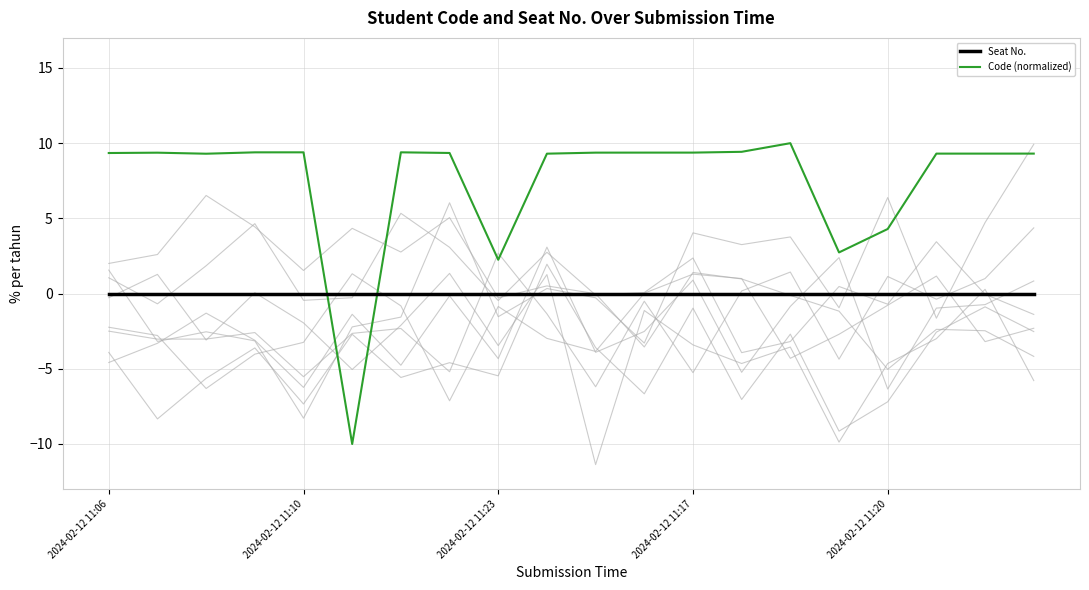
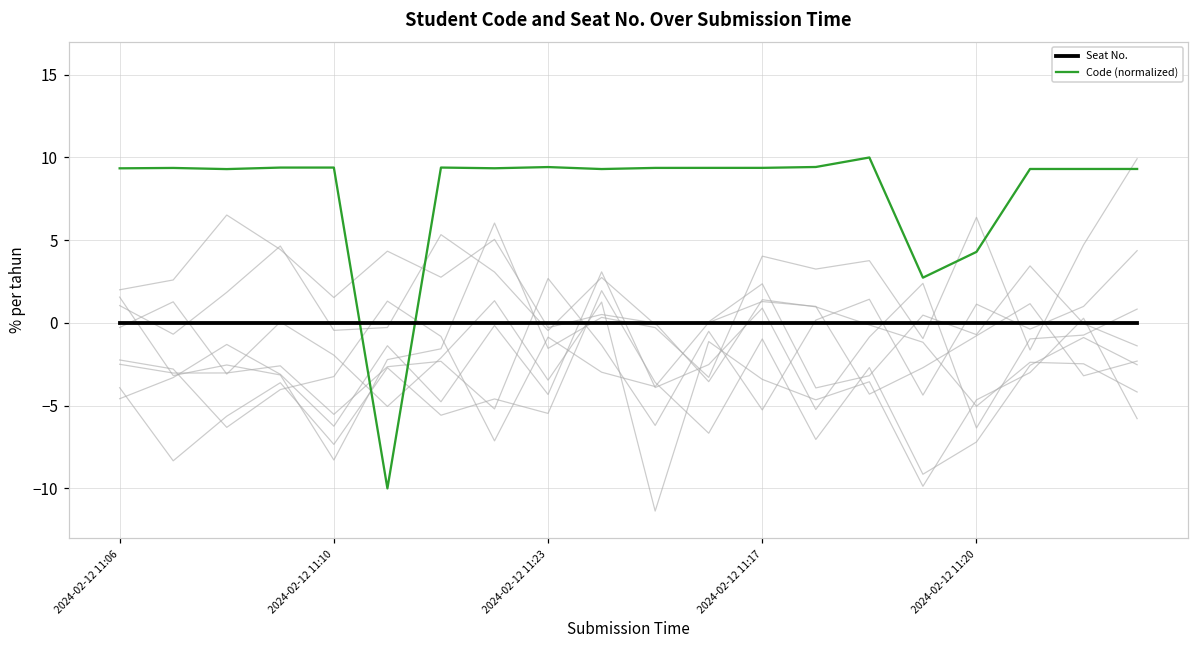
Code (normalized), 2024-02-12 11:23: 2.2 -> 9.4
